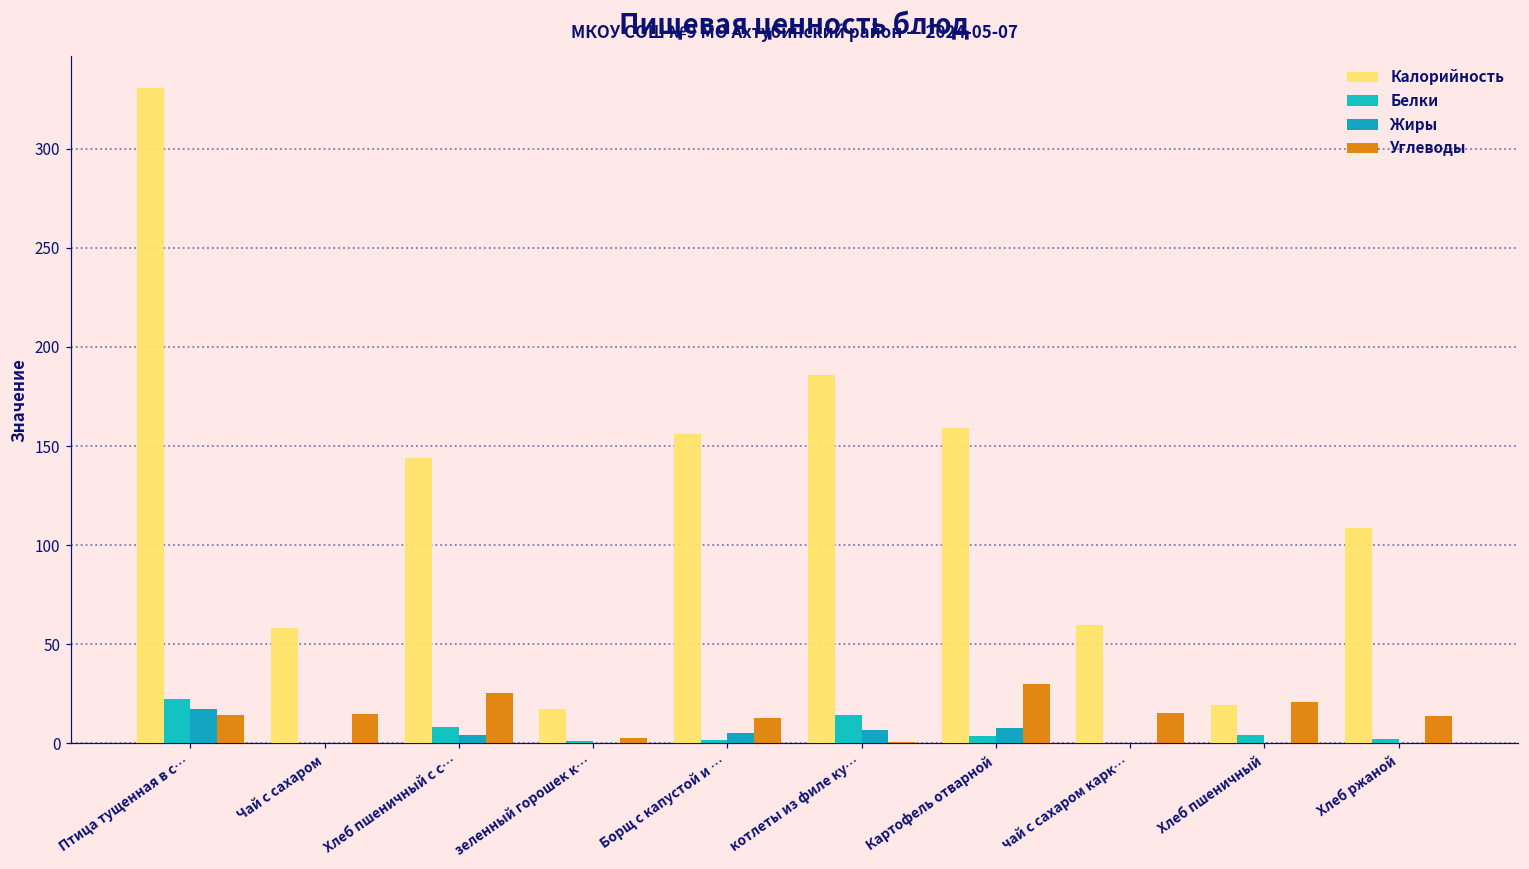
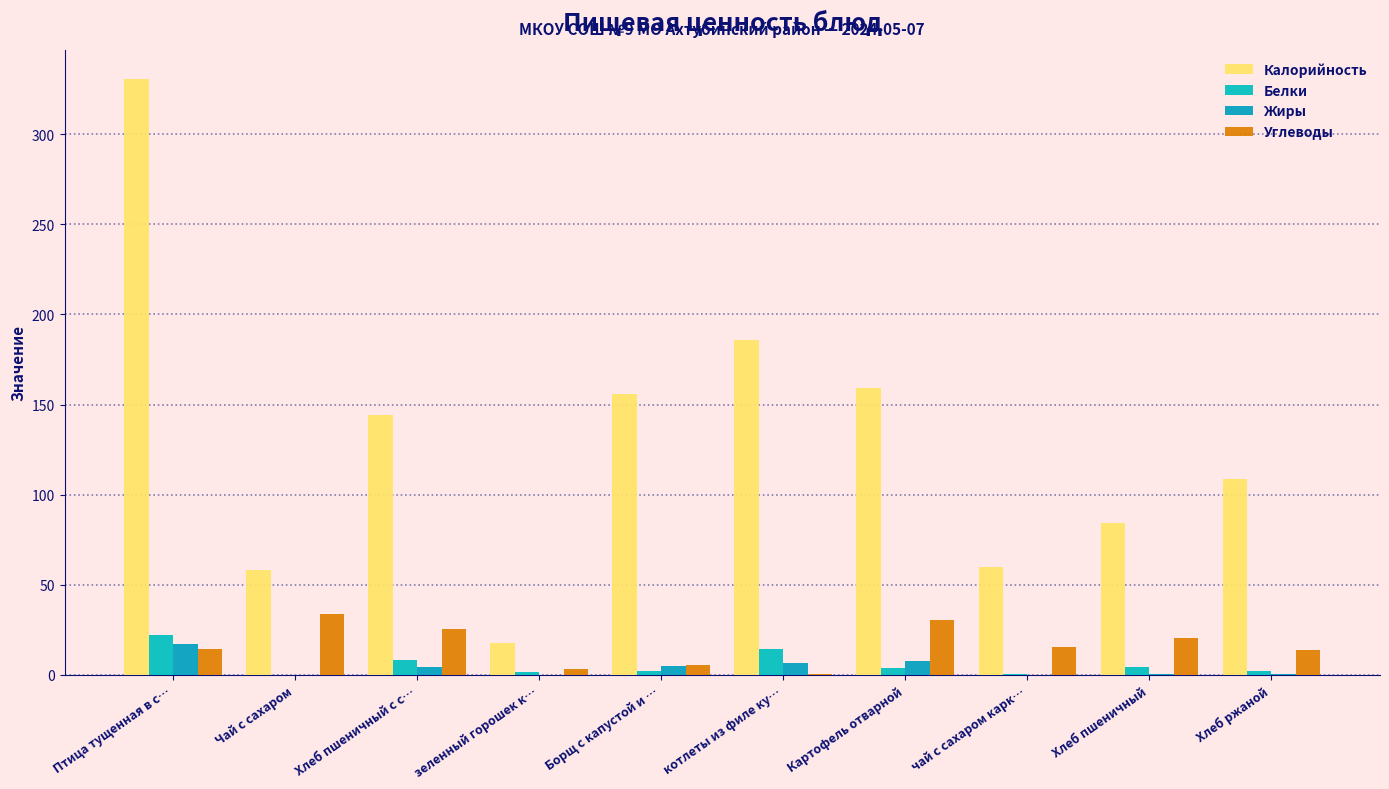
Углеводы, Чай с сахаром: 15 -> 34
Углеводы, Борщ с капустой и …: 13 -> 5
Калорийность, Хлеб пшеничный: 19 -> 84
